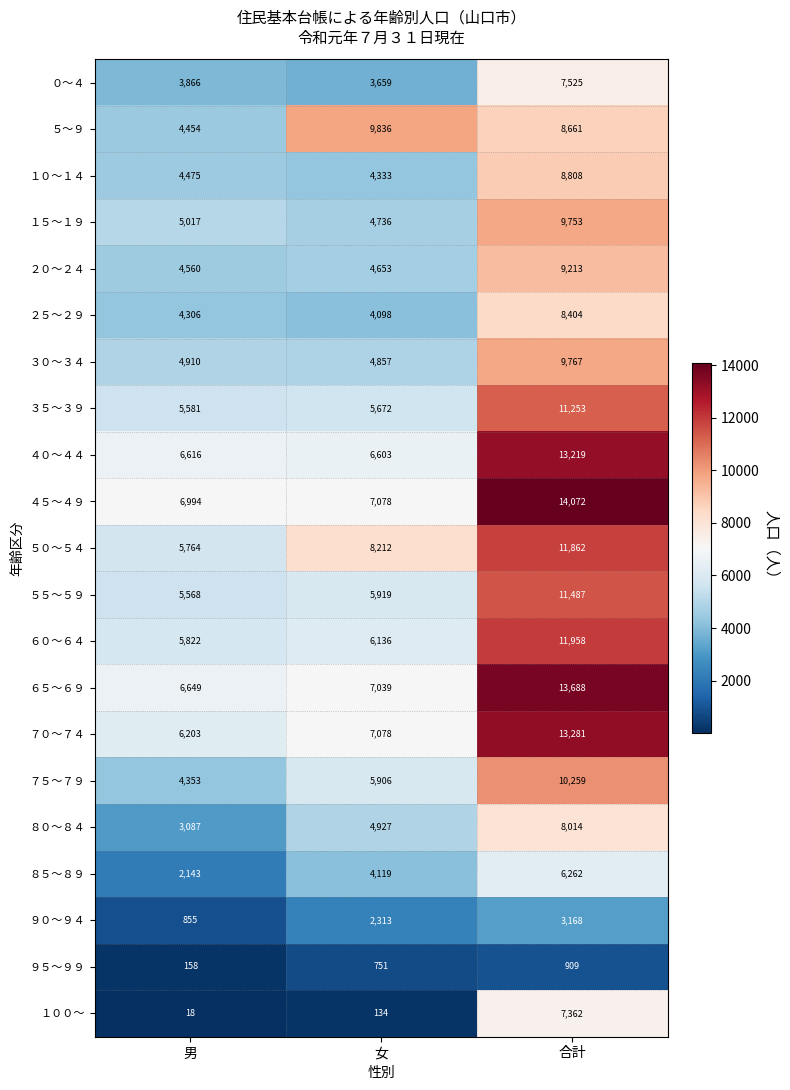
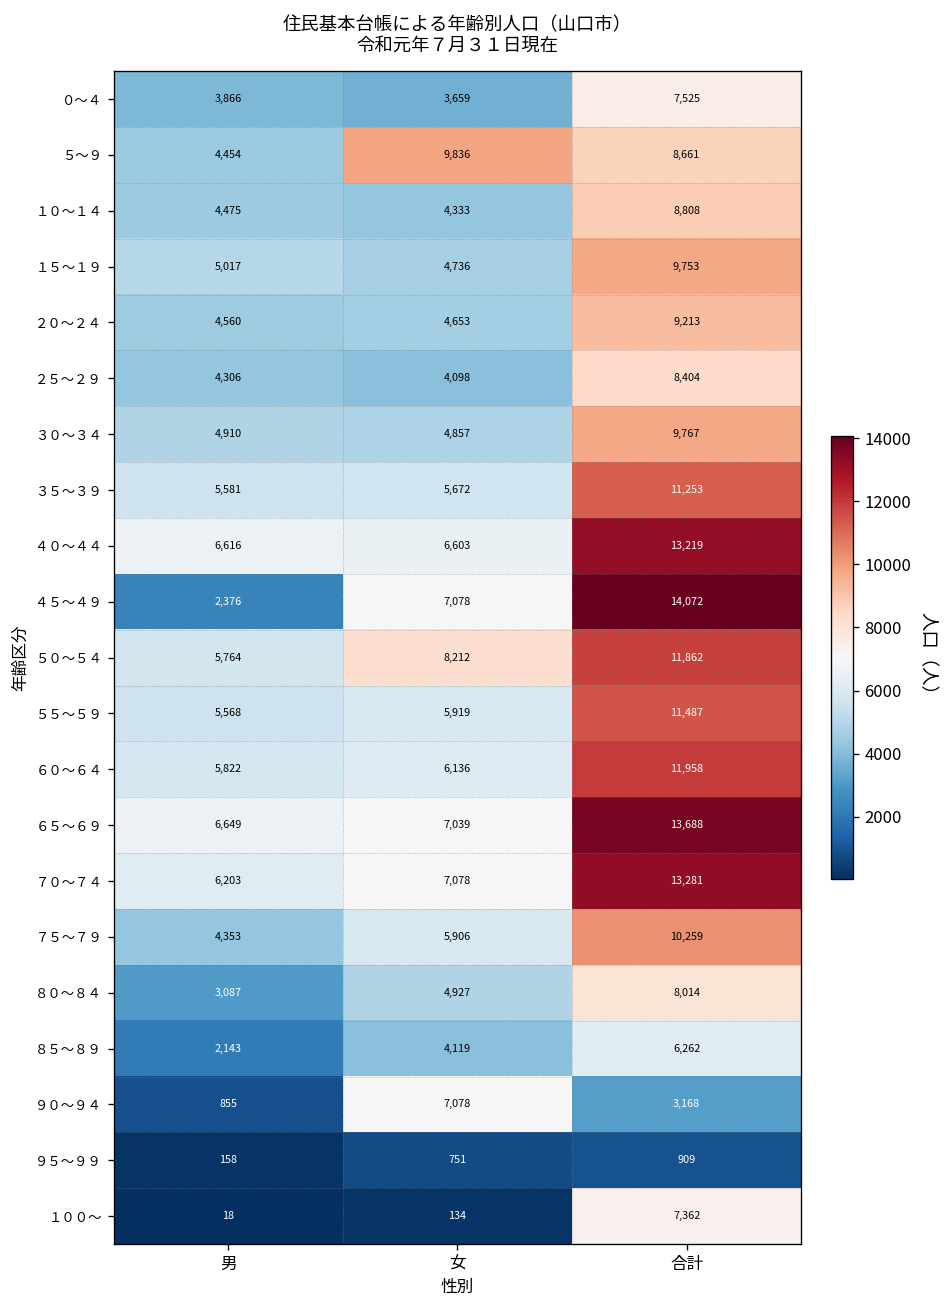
４５～４９, 男: 6,994 -> 2,376
９０～９４, 女: 2,313 -> 7,078
